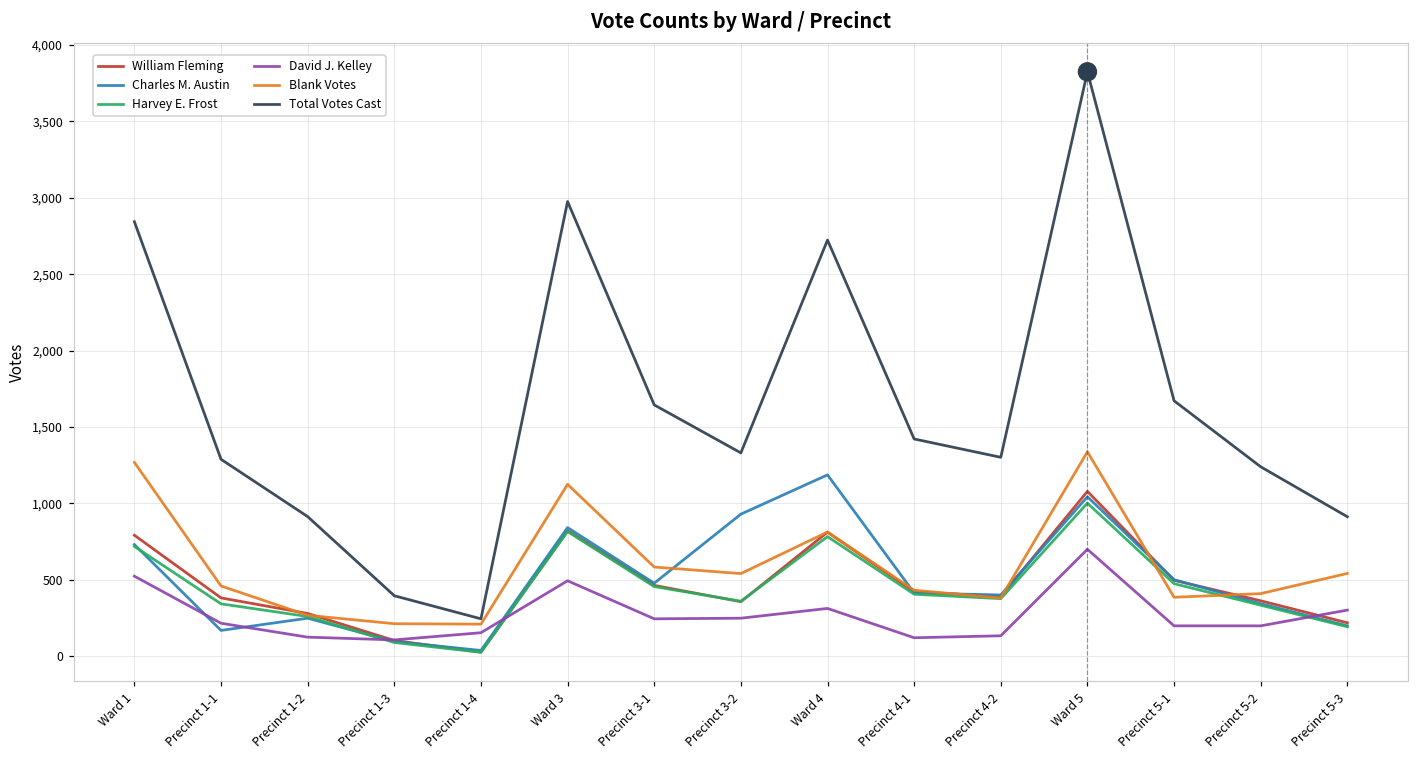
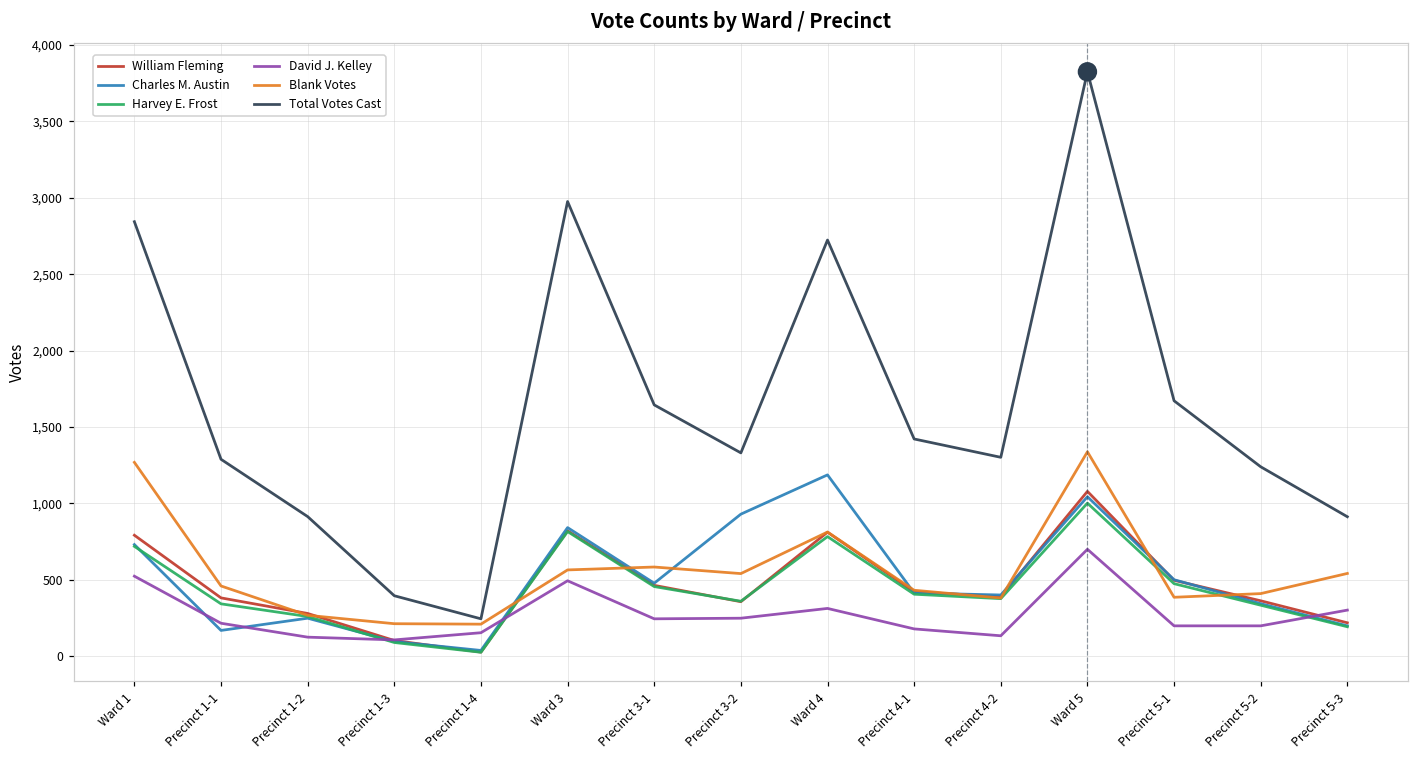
Blank Votes, Ward 3: 1,130 -> 570
David J. Kelley, Precinct 4-1: 120 -> 180
